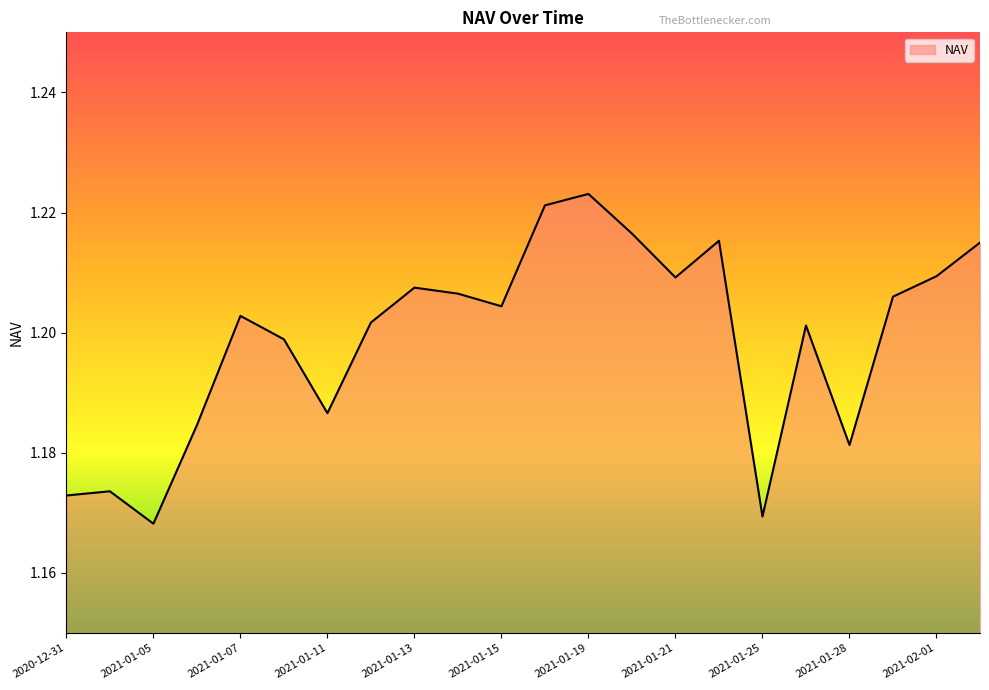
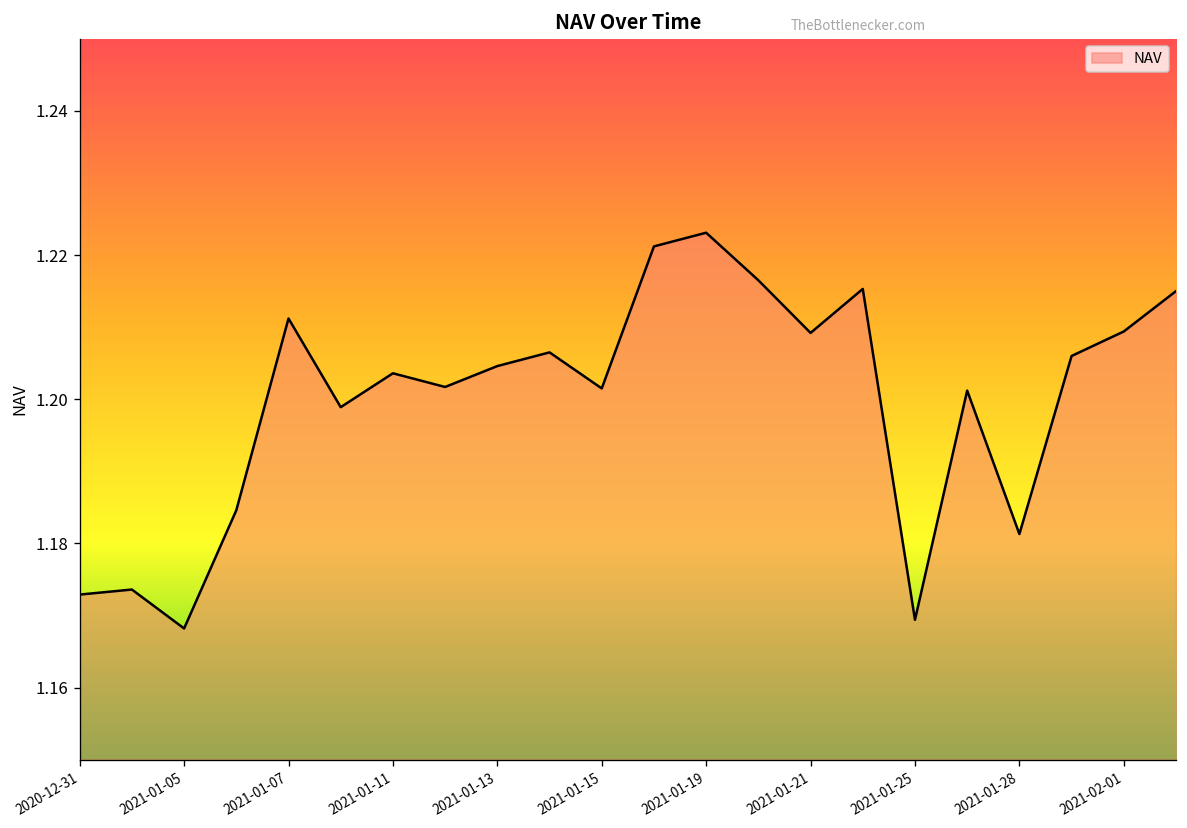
2021-01-07: 1.203 -> 1.211
2021-01-11: 1.187 -> 1.204
2021-01-13: 1.208 -> 1.205
2021-01-15: 1.204 -> 1.202
